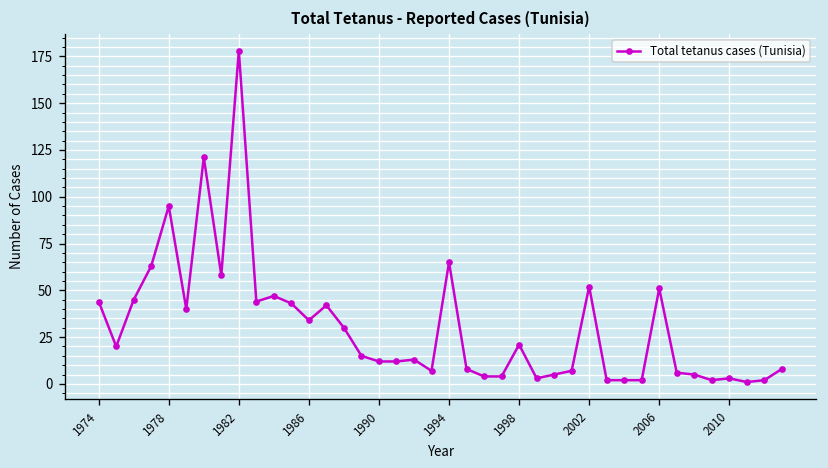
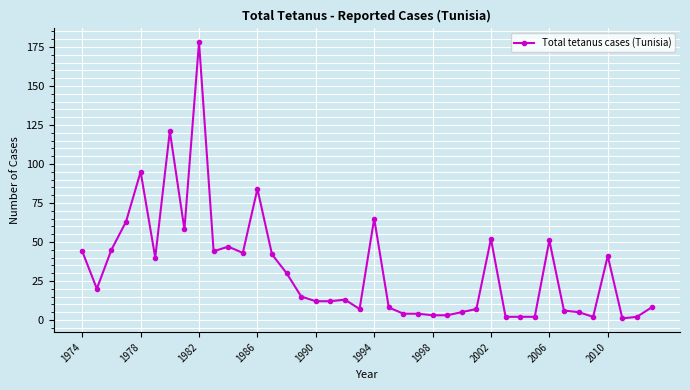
1986: 34 -> 84
1998: 21 -> 3
2010: 3 -> 41
